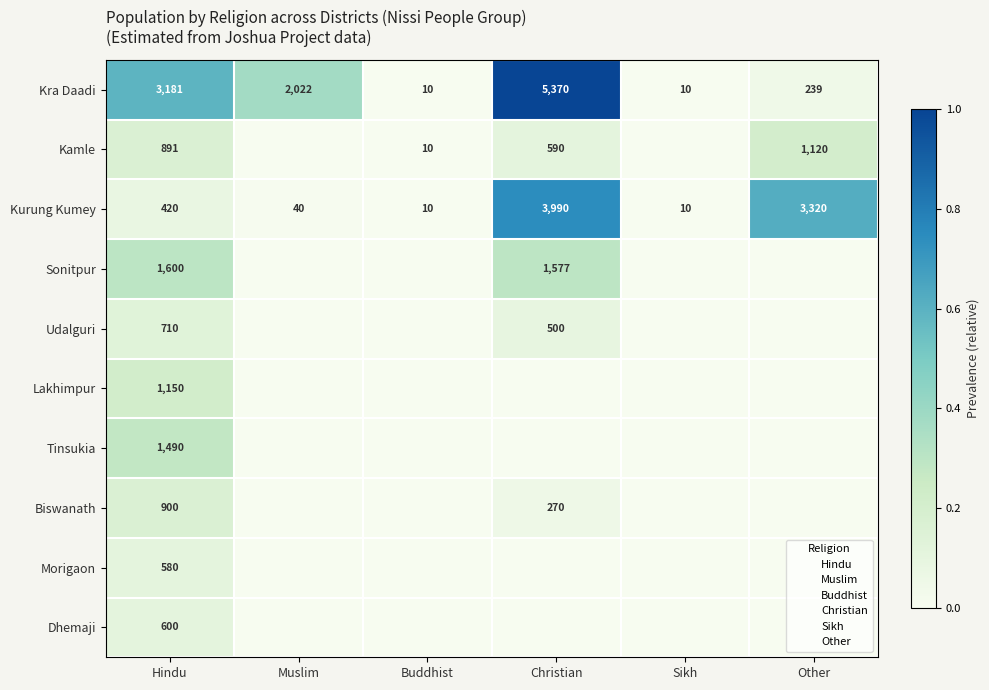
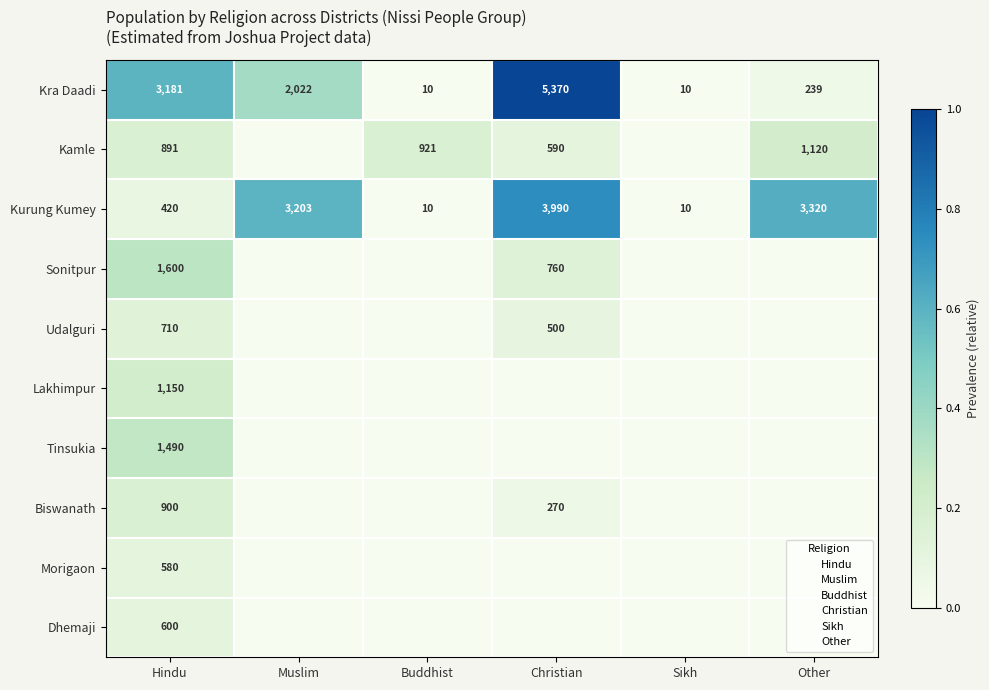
Kamle, Buddhist: 10 -> 921
Kurung Kumey, Muslim: 40 -> 3,203
Sonitpur, Christian: 1,577 -> 760
